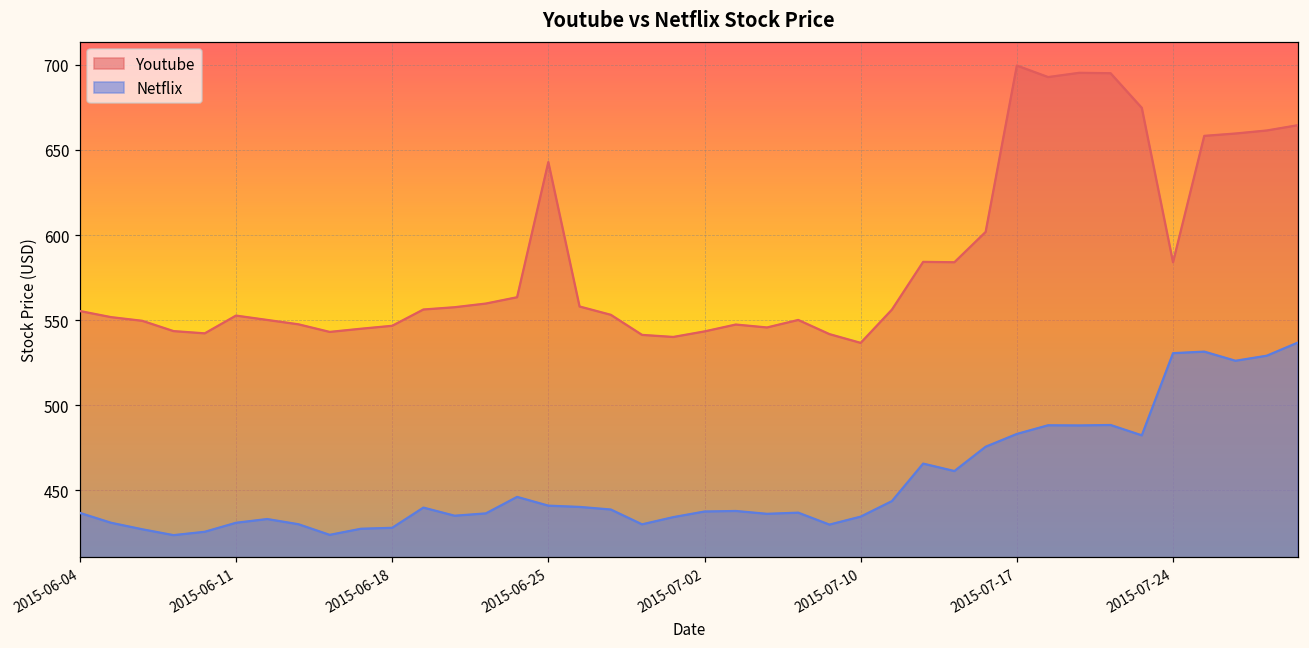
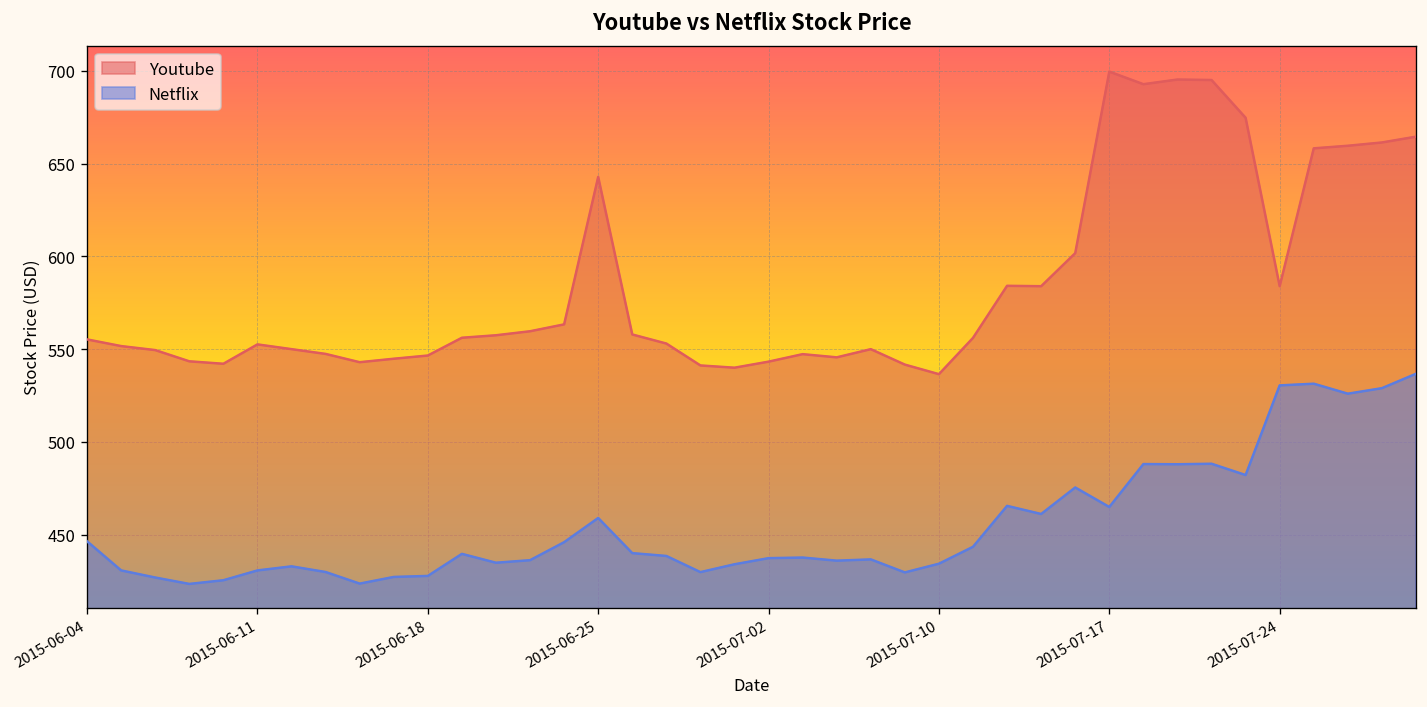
Netflix, 2015-06-04: 437 -> 446
Netflix, 2015-06-25: 441 -> 459
Netflix, 2015-07-17: 483 -> 465
